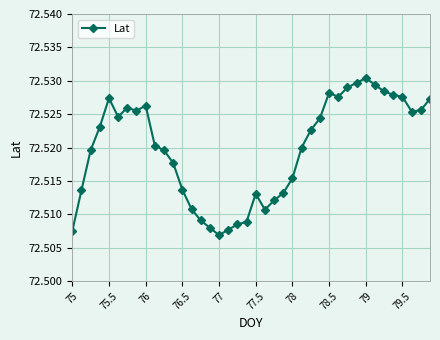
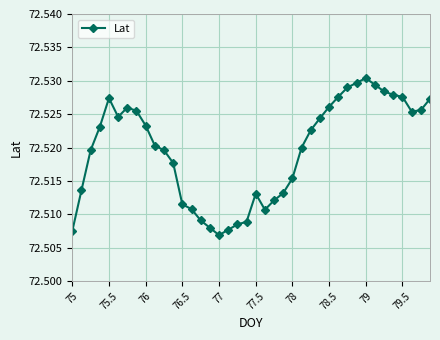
76: 72.526 -> 72.523
76.5: 72.514 -> 72.512
78.5: 72.528 -> 72.526
